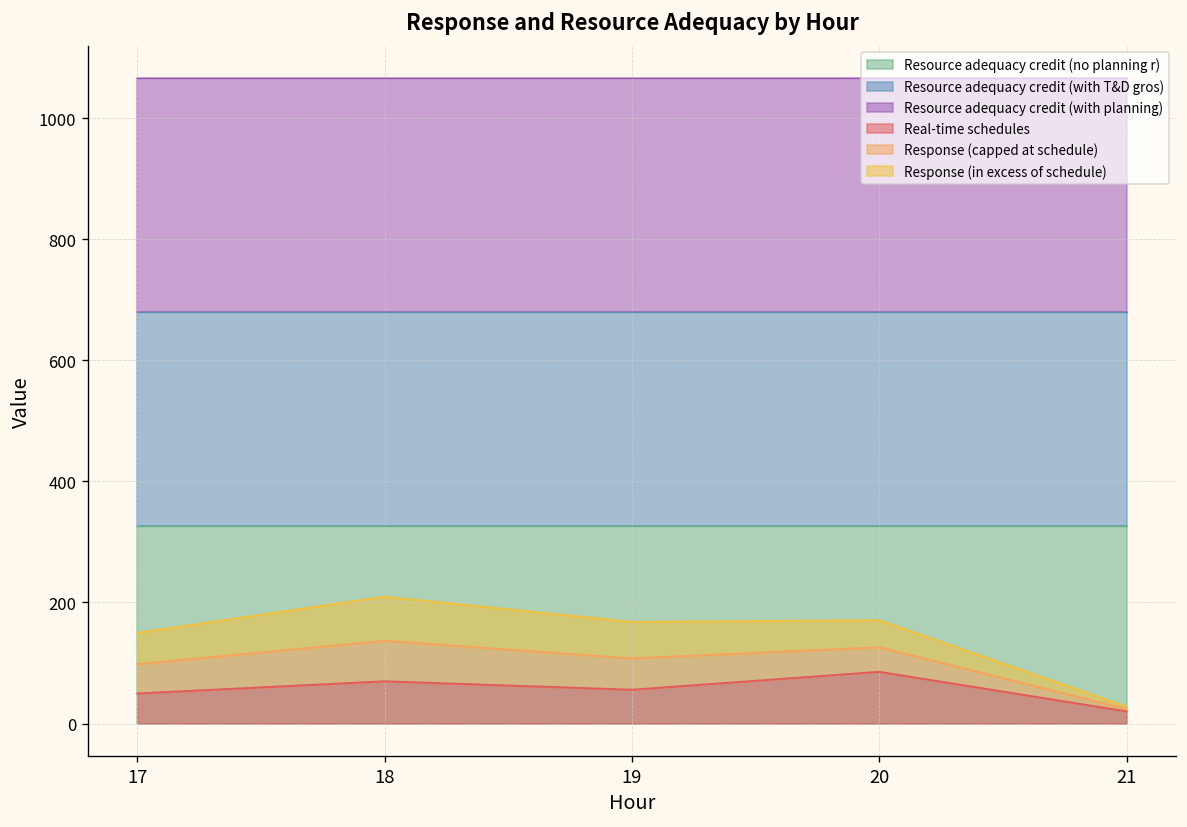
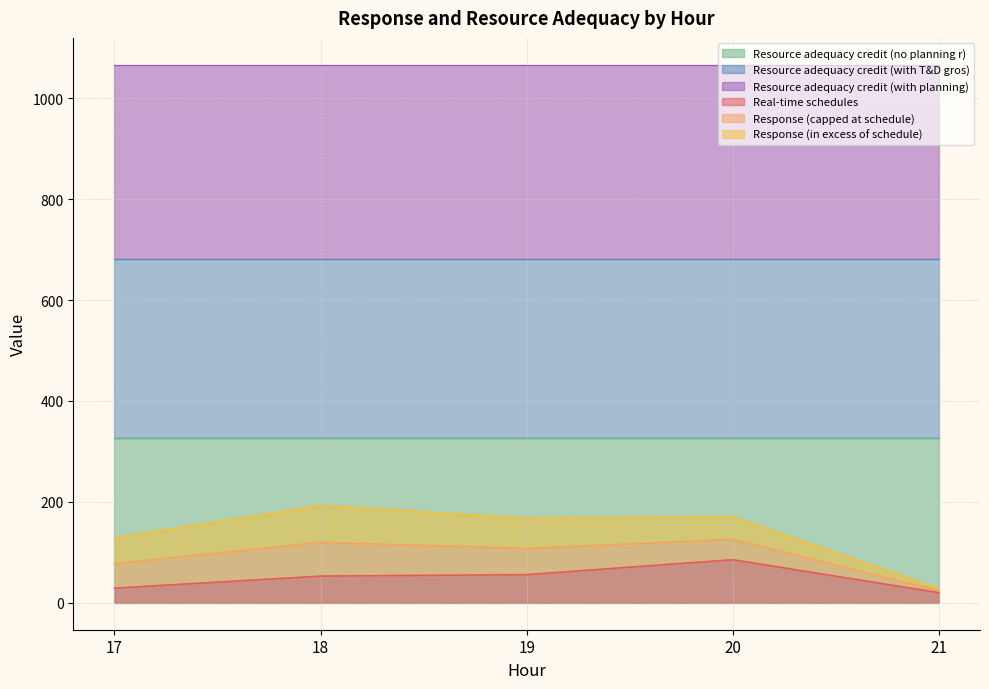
Real-time schedules, 17: 50 -> 30
Real-time schedules, 18: 70 -> 50
